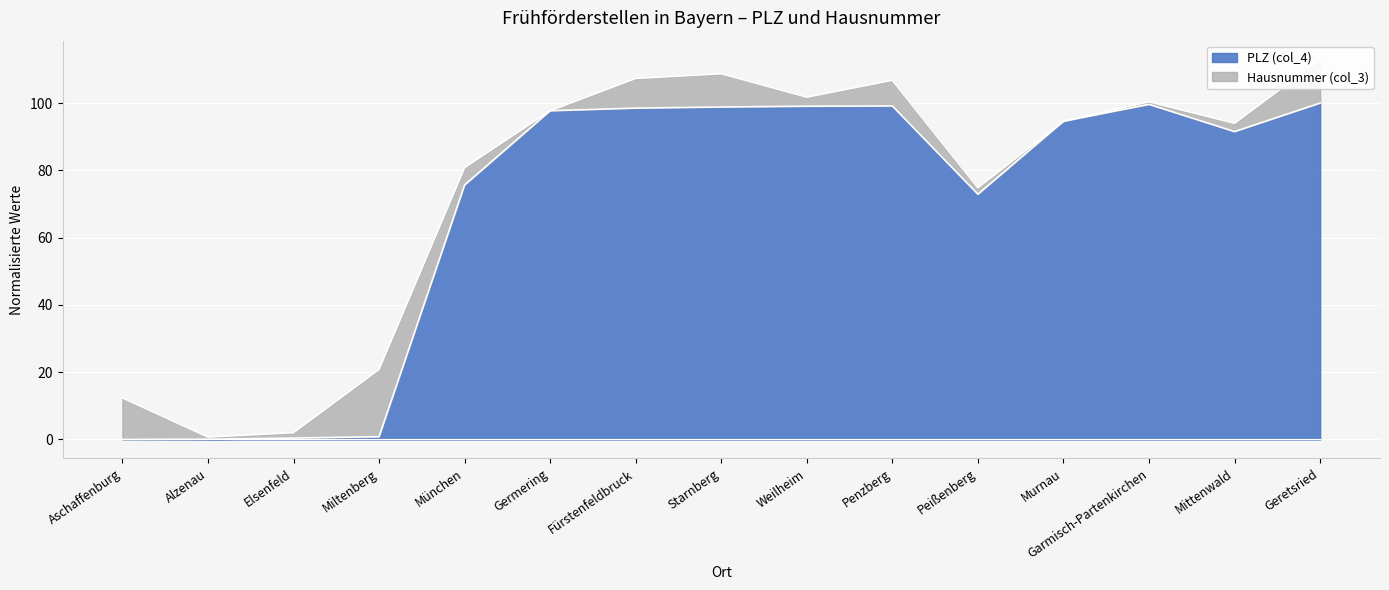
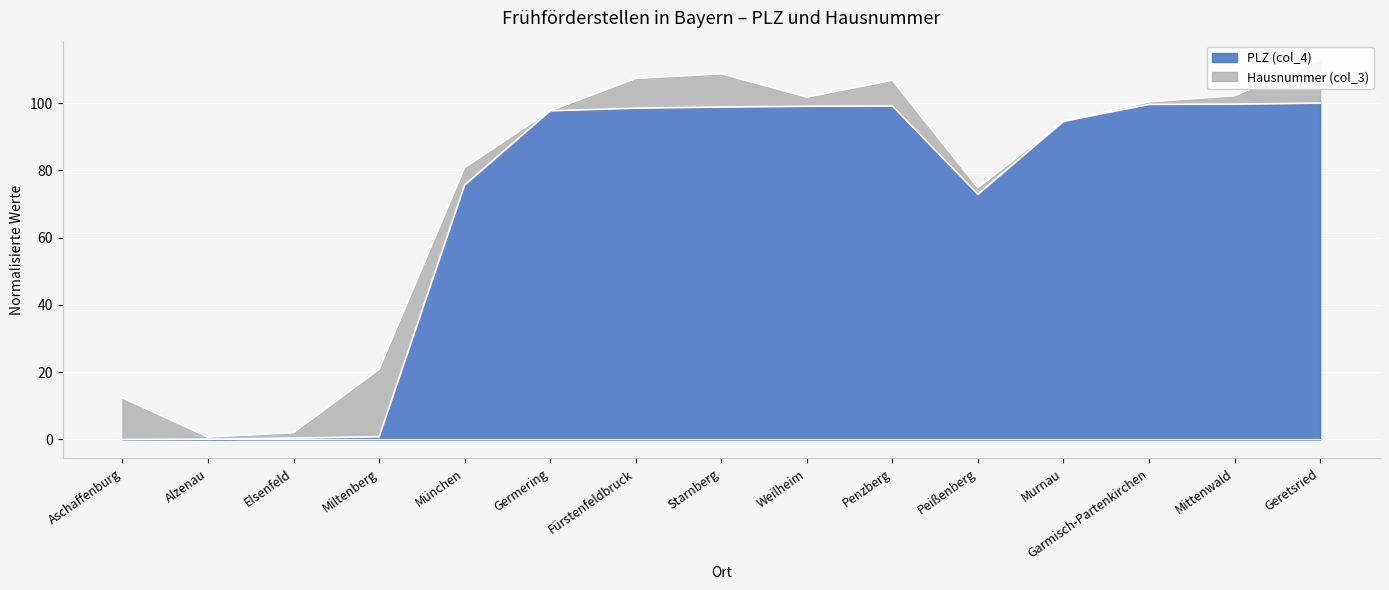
PLZ (col_4), Mittenwald: 92 -> 100
